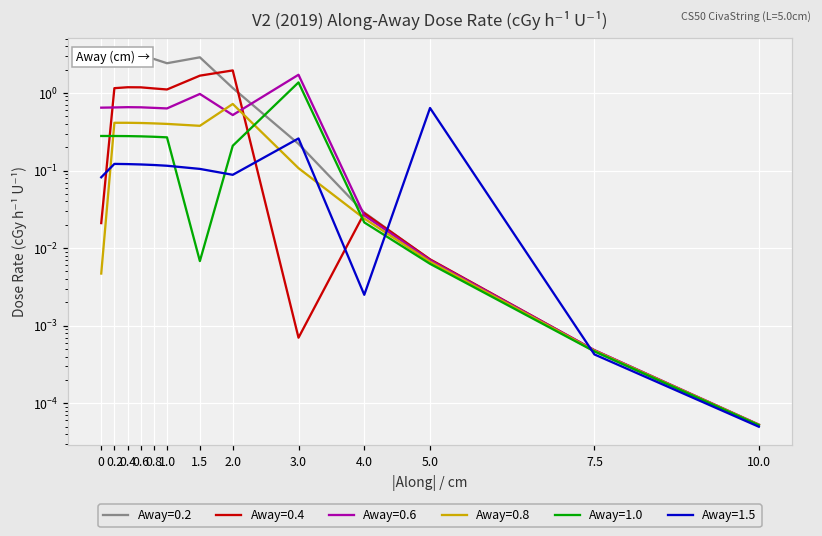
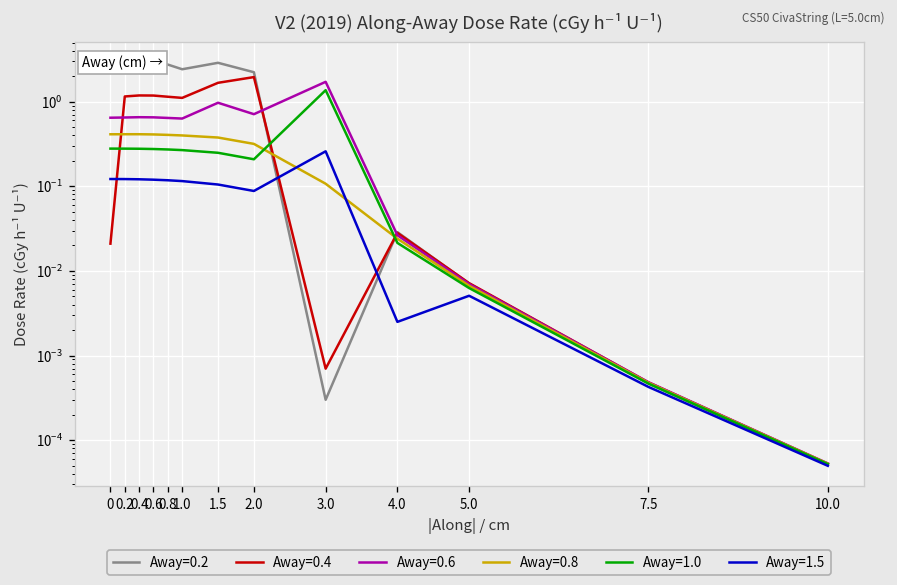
Away=0.8, 0: 0.005 -> 0.4
Away=1.5, 0: 0.08 -> 0.12
Away=1.0, 1.5: 0.007 -> 0.25
Away=0.2, 2.0: 1.2 -> 2.2
Away=0.6, 2.0: 0.5 -> 0.7
Away=0.8, 2.0: 0.7 -> 0.3
Away=0.2, 3.0: 0.22 -> 0.0003
Away=1.5, 5.0: 0.6 -> 0.005
